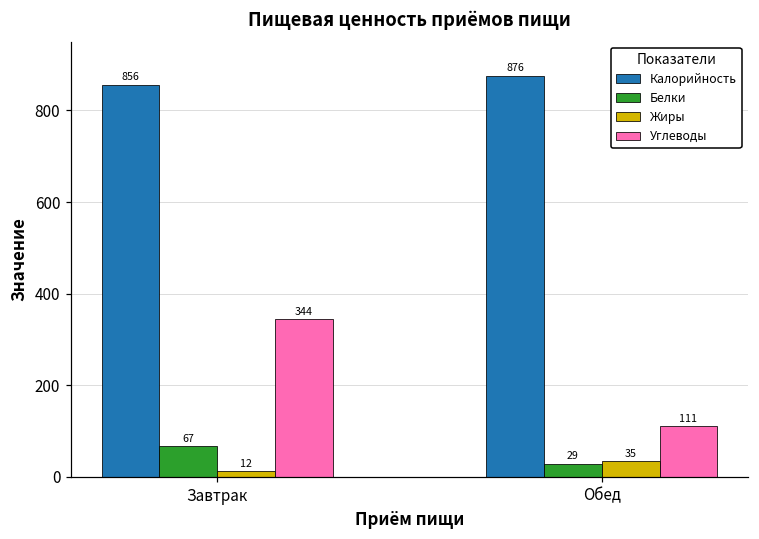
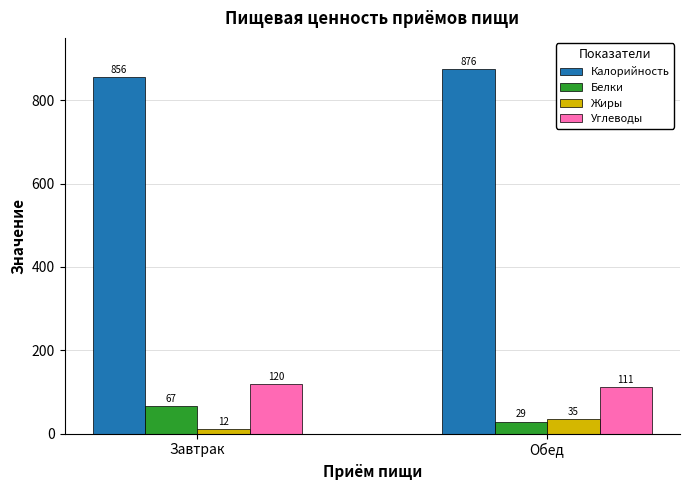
Углеводы, Завтрак: 344 -> 120
